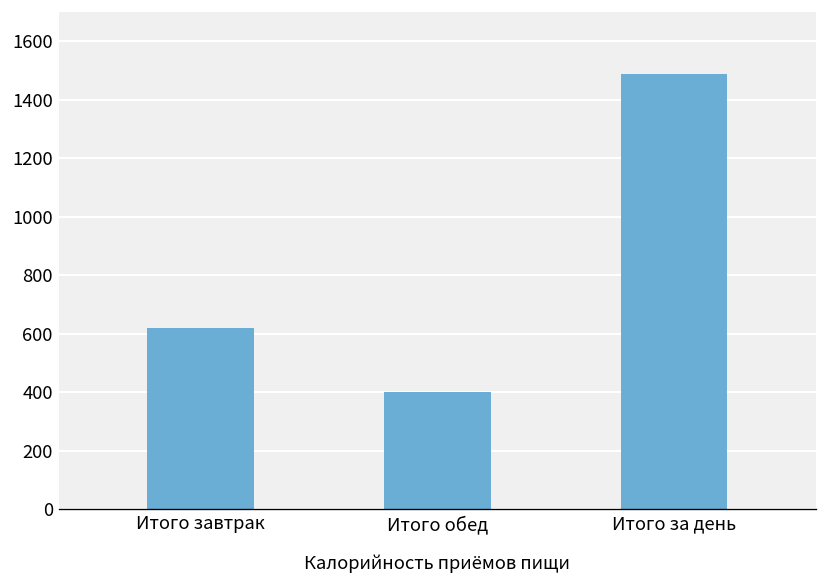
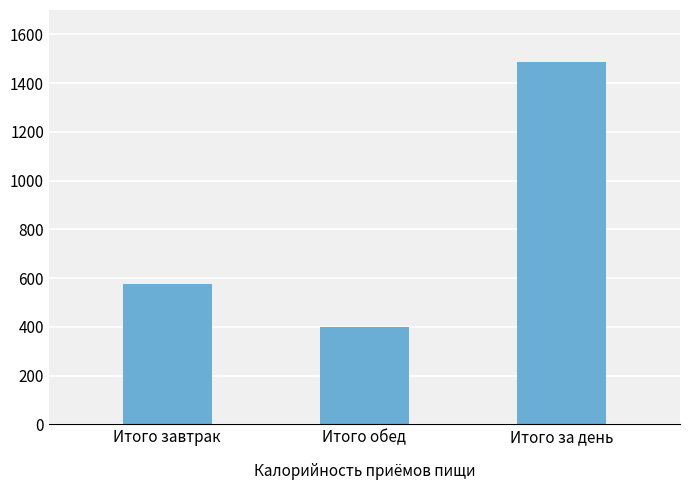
Итого завтрак: 620 -> 570
